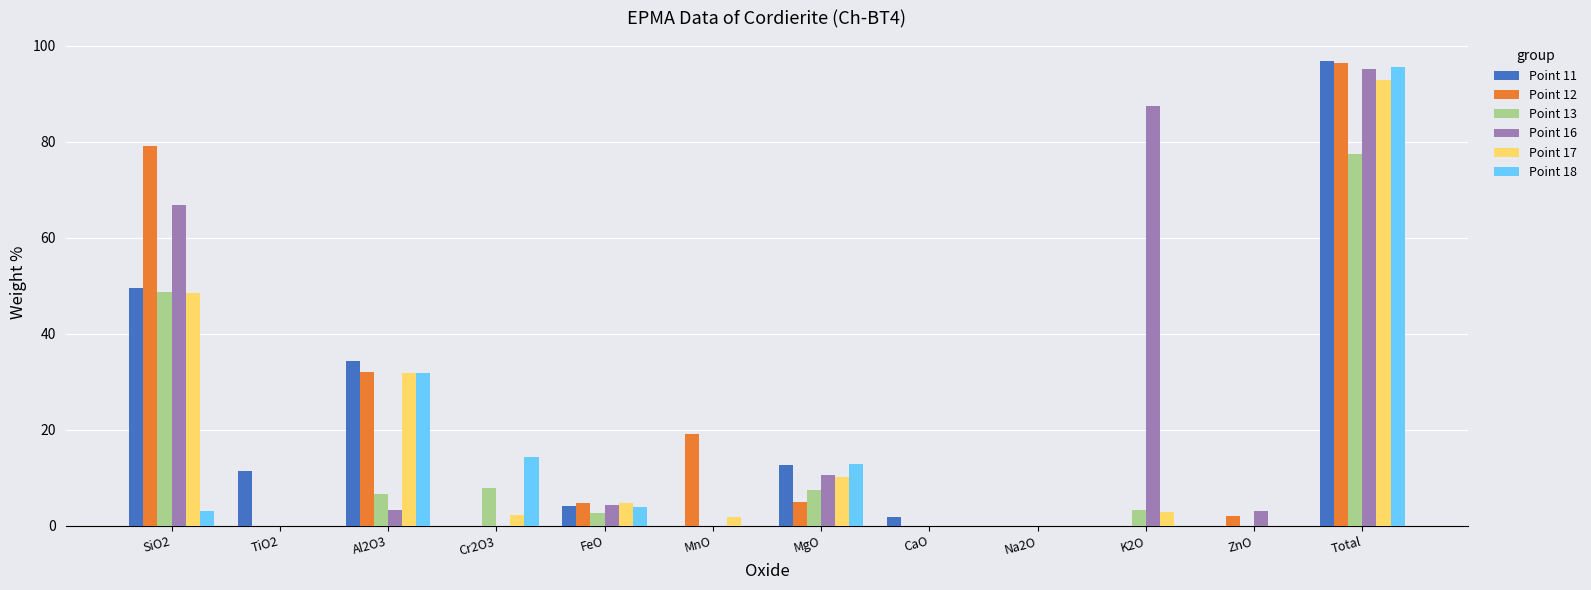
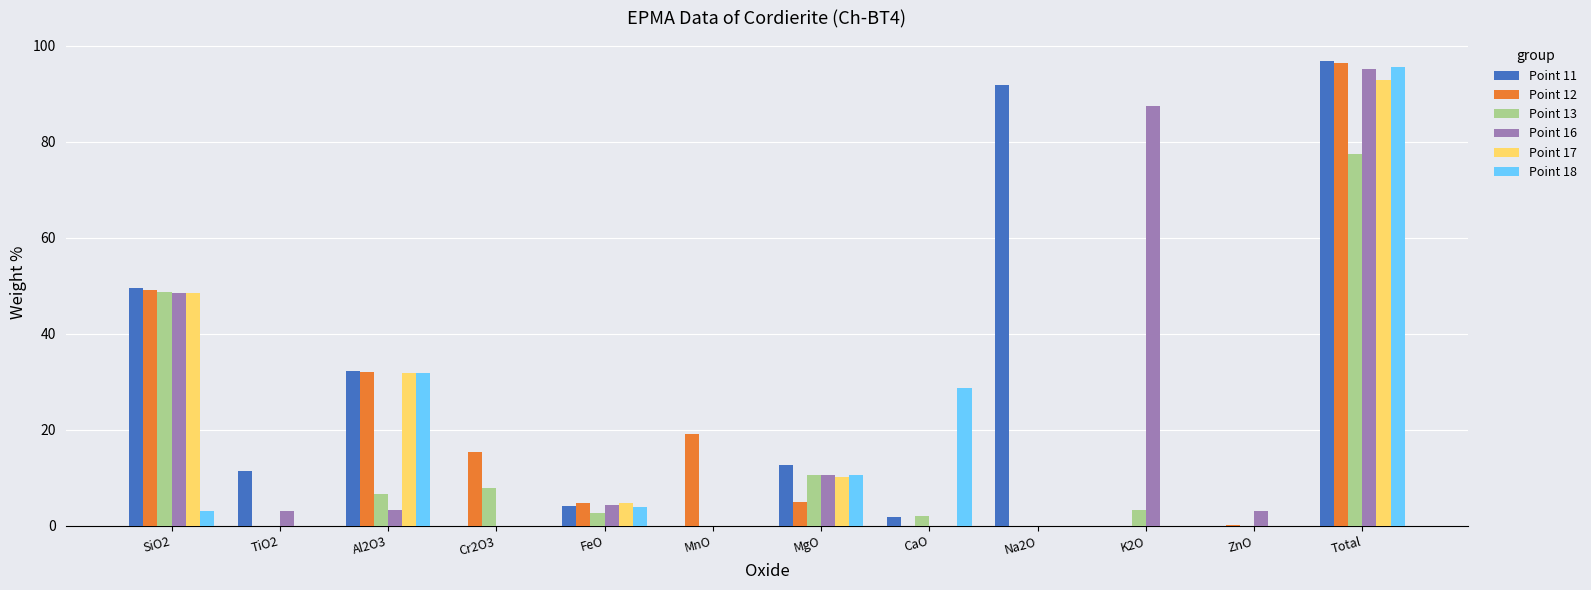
Point 12, SiO2: 79 -> 49
Point 16, SiO2: 67 -> 48
Point 16, TiO2: 0 -> 3
Point 11, Al2O3: 34 -> 32
Point 12, Cr2O3: 0 -> 15
Point 17, Cr2O3: 2 -> 0
Point 18, Cr2O3: 14 -> 0
Point 17, MnO: 2 -> 0
Point 13, MgO: 8 -> 11
Point 18, MgO: 13 -> 11
Point 13, CaO: 0 -> 2
Point 18, CaO: 0 -> 29
Point 11, Na2O: 0 -> 92
Point 17, K2O: 3 -> 0
Point 12, ZnO: 2 -> 0
